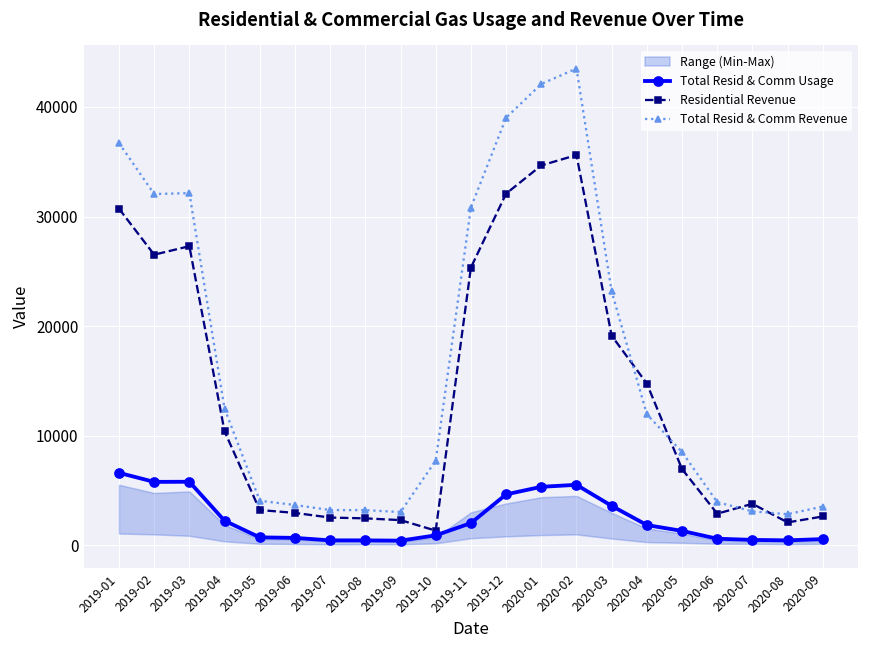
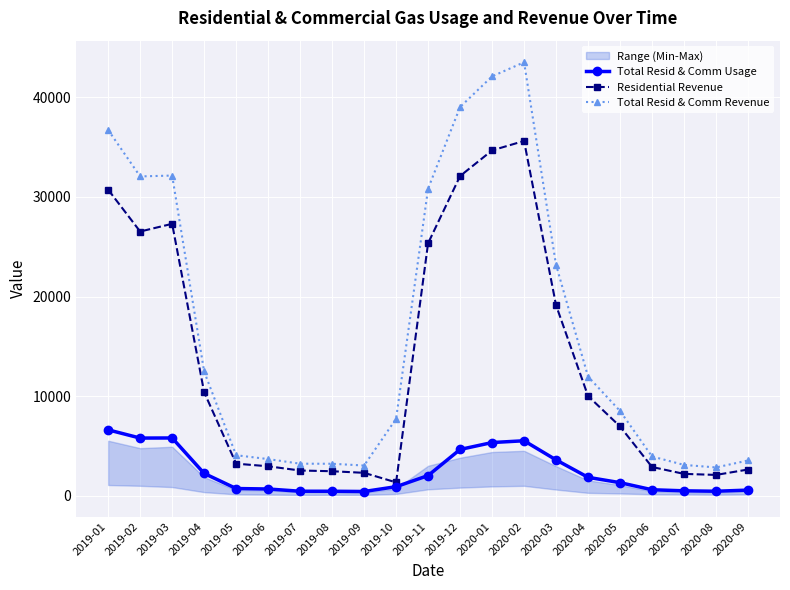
Residential Revenue, 2020-04: 15000 -> 10000
Residential Revenue, 2020-07: 4000 -> 2000
